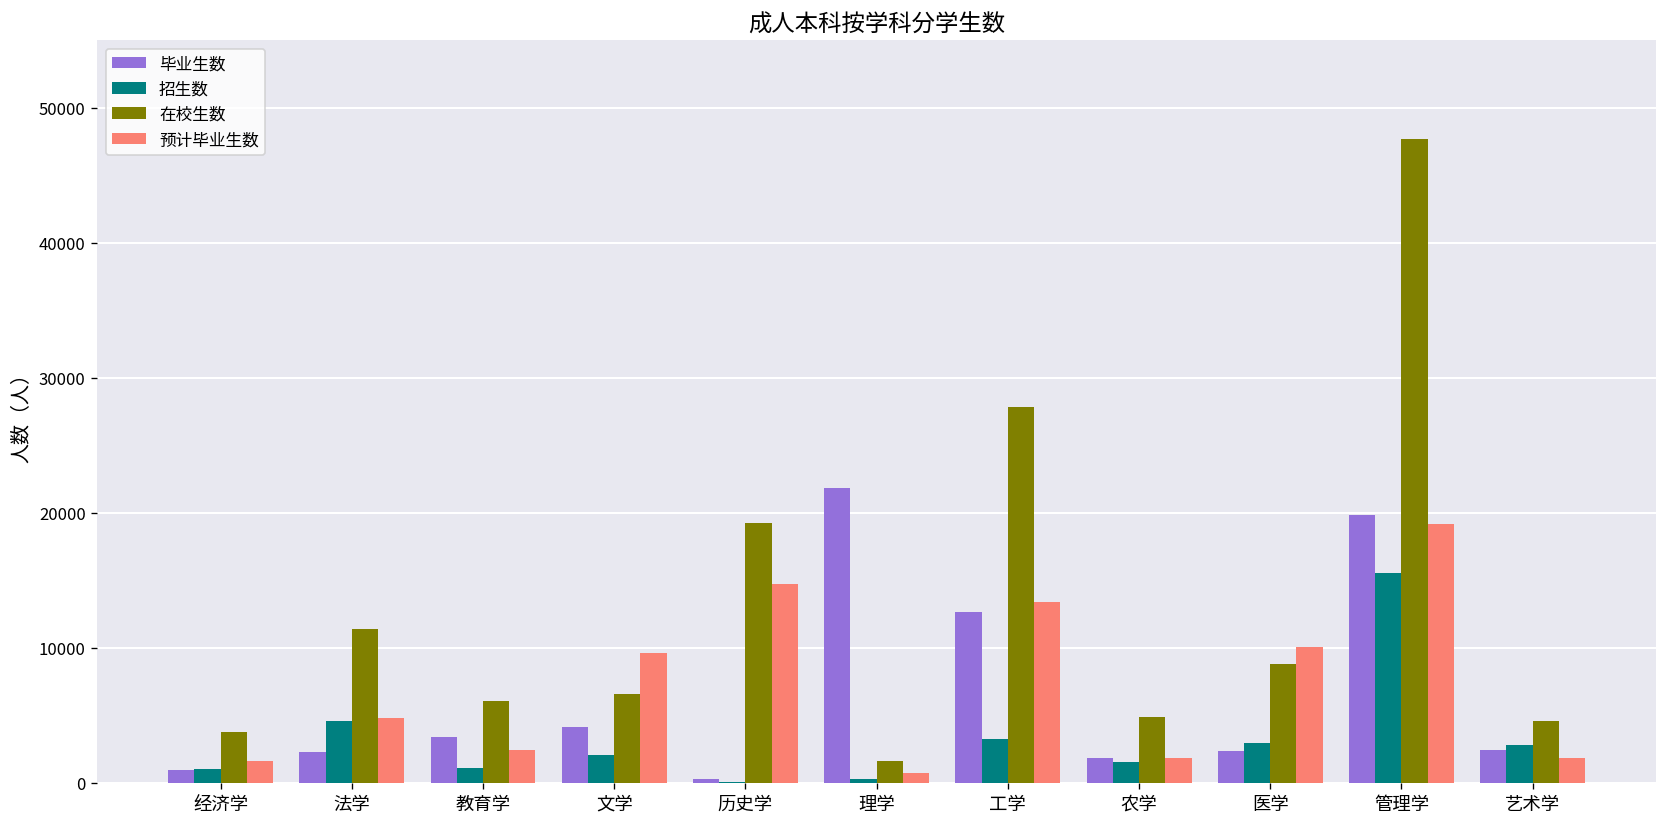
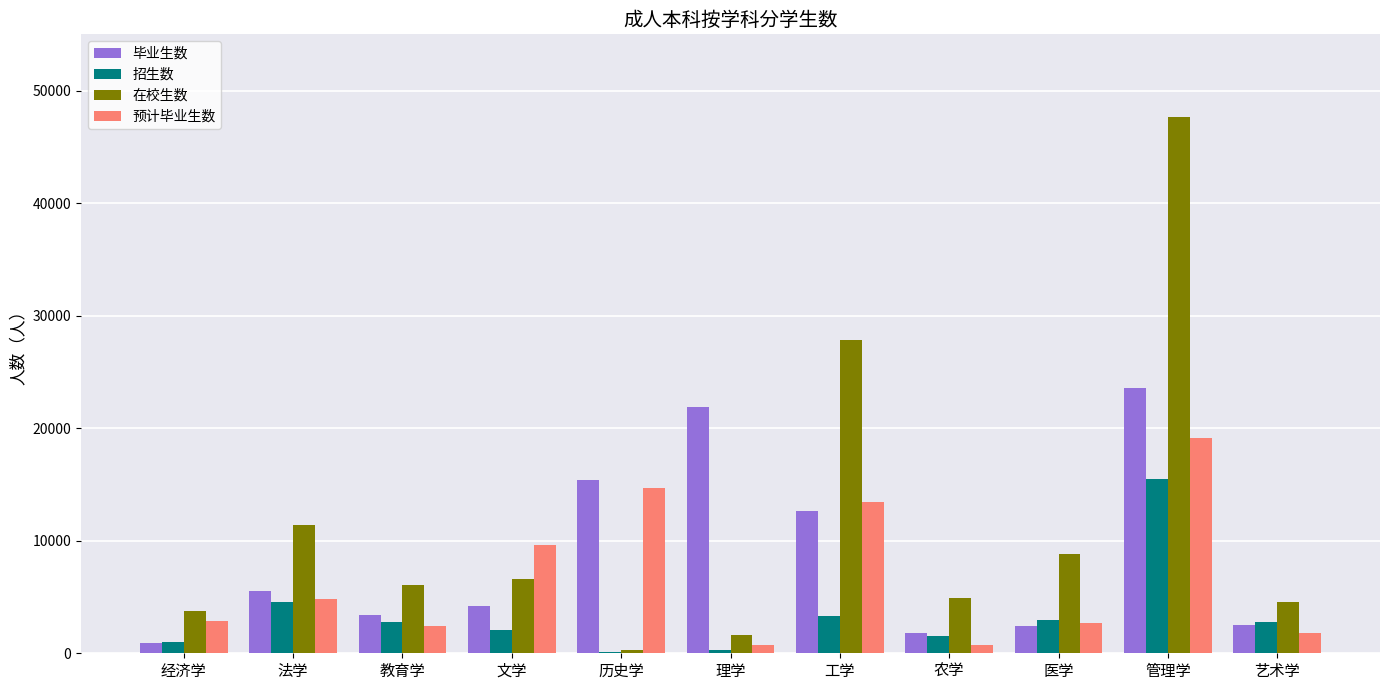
预计毕业生数, 经济学: 1600 -> 2900
毕业生数, 法学: 2300 -> 5600
招生数, 教育学: 1100 -> 2800
毕业生数, 历史学: 300 -> 15400
在校生数, 历史学: 19300 -> 300
预计毕业生数, 农学: 1900 -> 800
预计毕业生数, 医学: 10100 -> 2600
毕业生数, 管理学: 19800 -> 23500
